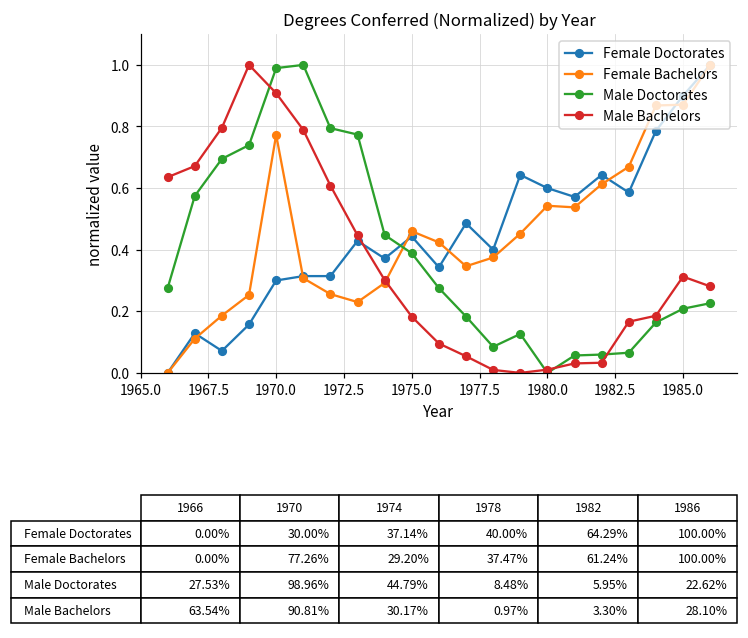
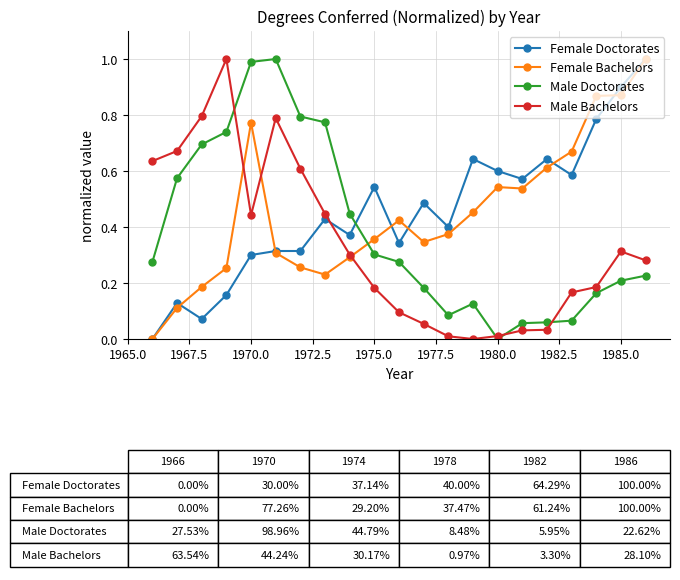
Male Bachelors, 1970.0: 90.81% -> 44.24%
Female Doctorates, 1975.0: 0.44 -> 0.54
Female Bachelors, 1975.0: 0.46 -> 0.36
Male Doctorates, 1975.0: 0.39 -> 0.30
